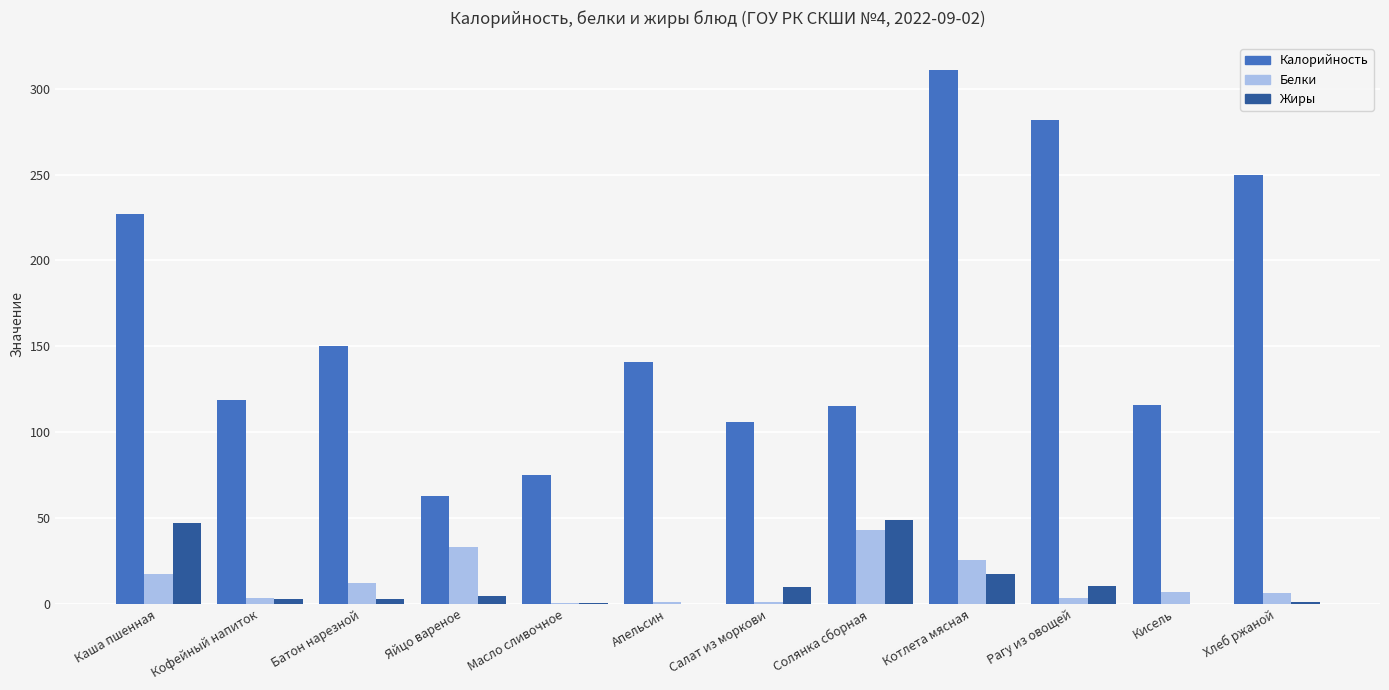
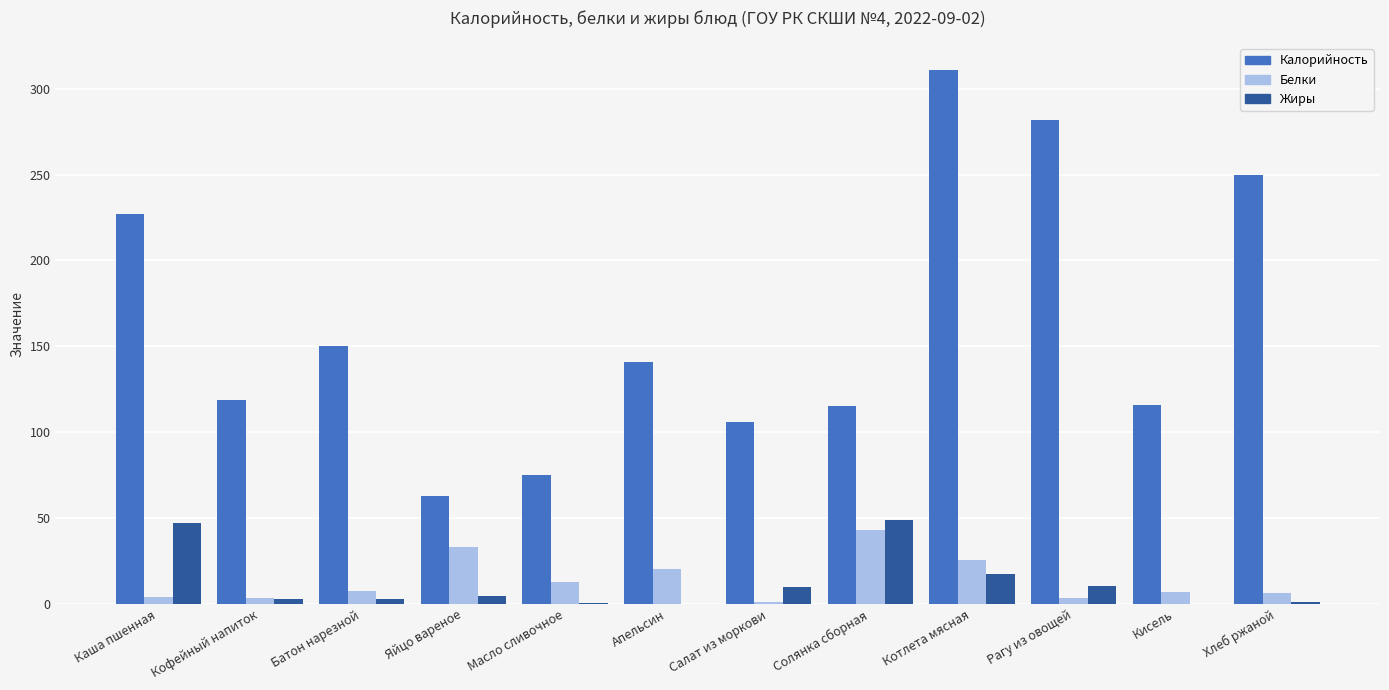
Белки, Каша пшенная: 17 -> 4
Белки, Батон нарезной: 12 -> 8
Белки, Масло сливочное: 1 -> 13
Белки, Апельсин: 1 -> 21
